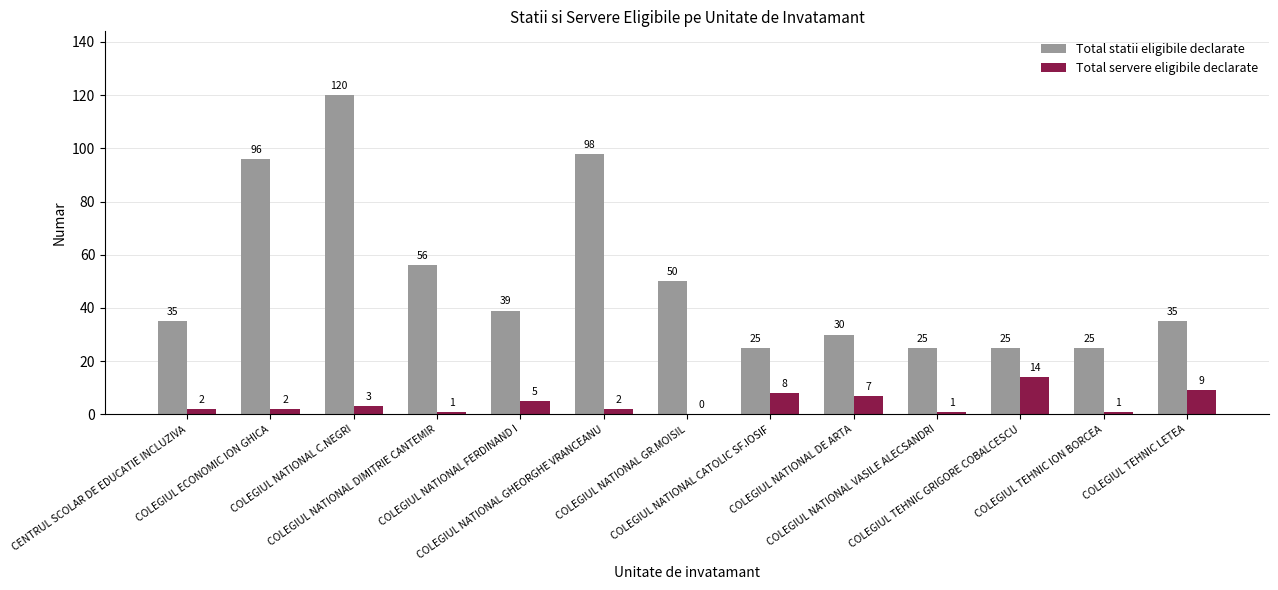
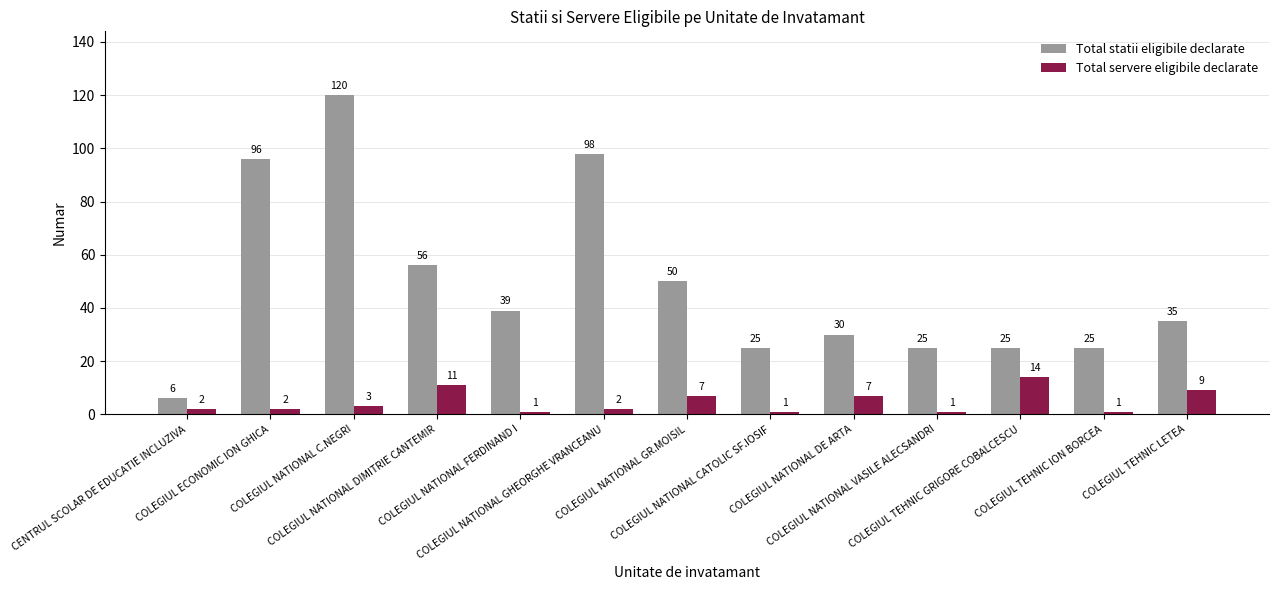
Total statii eligibile declarate, CENTRUL SCOLAR DE EDUCATIE INCLUZIVA: 35 -> 6
Total servere eligibile declarate, COLEGIUL NATIONAL DIMITRIE CANTEMIR: 1 -> 11
Total servere eligibile declarate, COLEGIUL NATIONAL FERDINAND I: 5 -> 1
Total servere eligibile declarate, COLEGIUL NATIONAL GR.MOISIL: 0 -> 7
Total servere eligibile declarate, COLEGIUL NATIONAL CATOLIC SF.IOSIF: 8 -> 1
